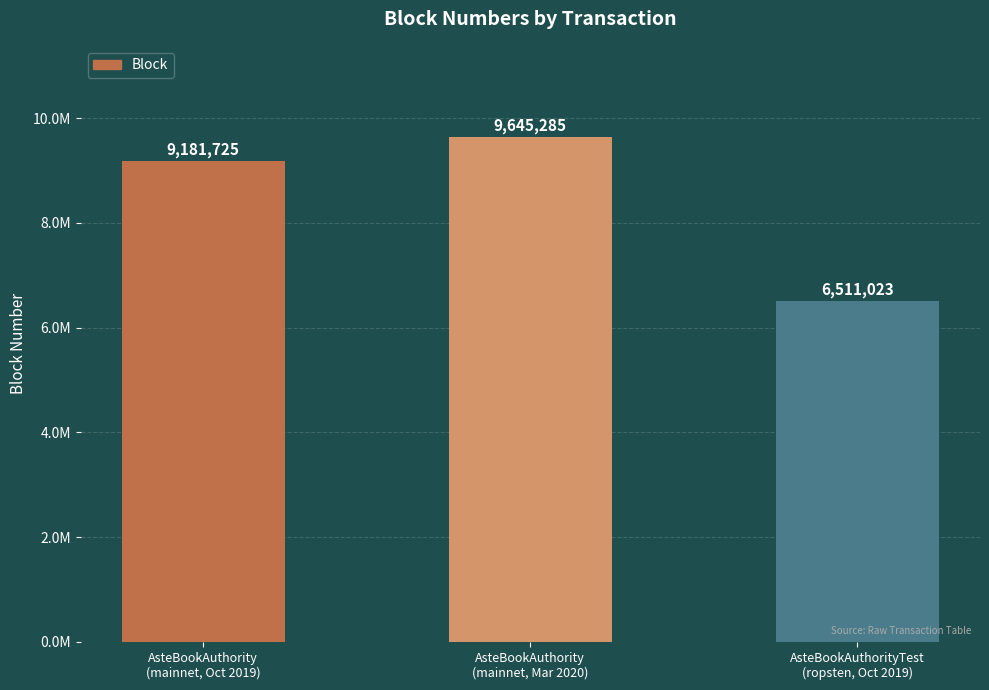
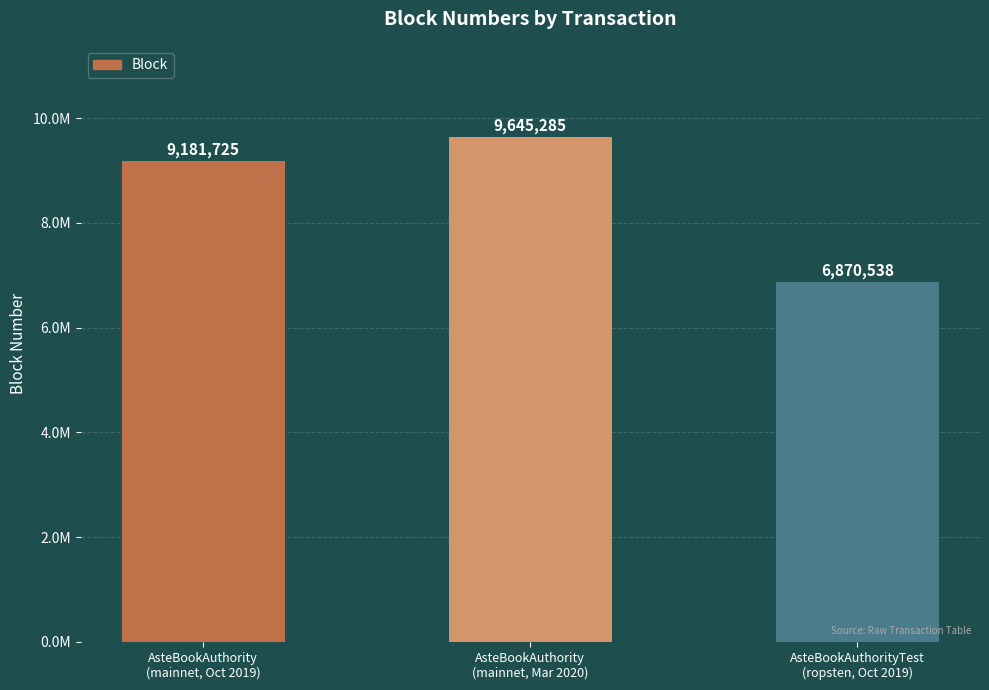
AsteBookAuthorityTest (ropsten, Oct 2019): 6,511,023 -> 6,870,538
